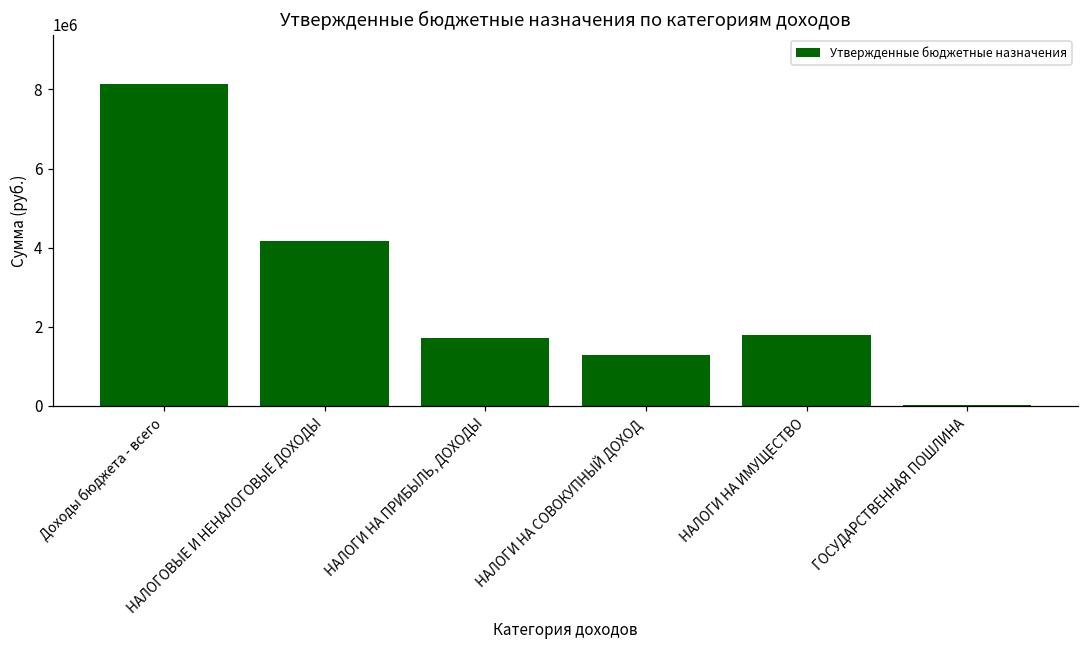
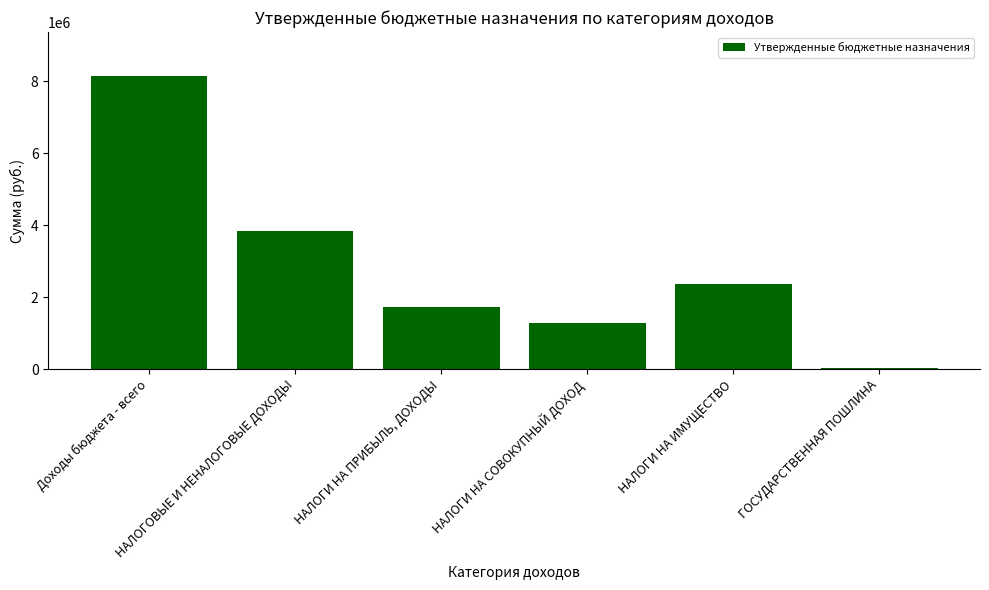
НАЛОГОВЫЕ И НЕНАЛОГОВЫЕ ДОХОДЫ: 4200000 -> 3800000
НАЛОГИ НА ИМУЩЕСТВО: 1800000 -> 2400000
